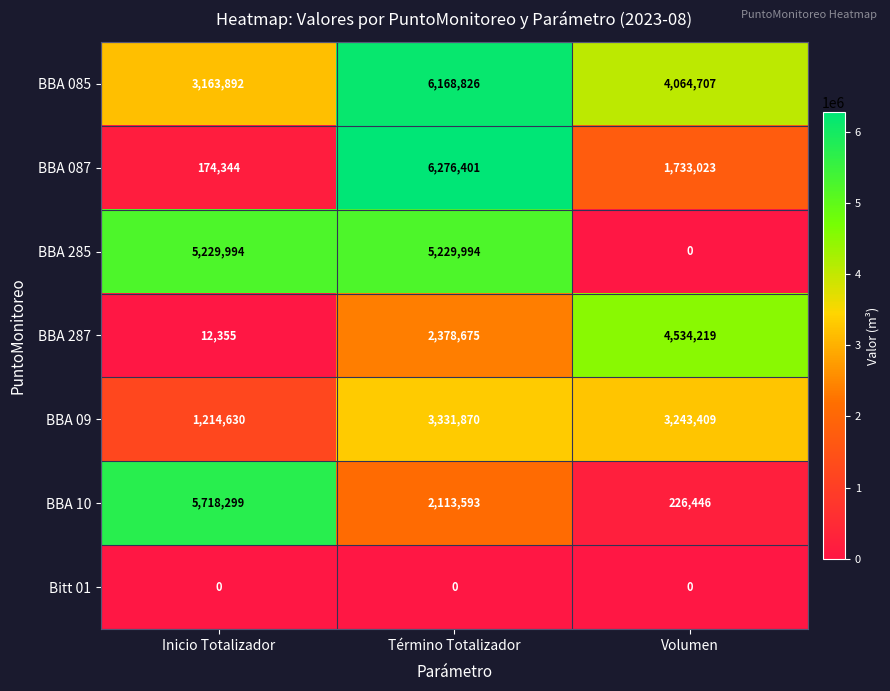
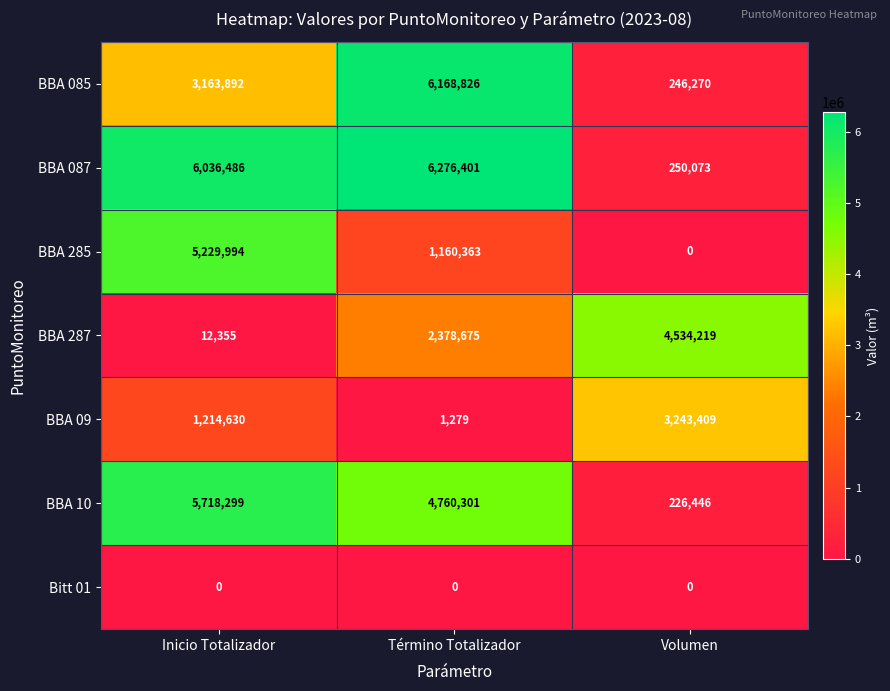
BBA 085, Volumen: 4,064,707 -> 246,270
BBA 087, Inicio Totalizador: 174,344 -> 6,036,486
BBA 087, Volumen: 1,733,023 -> 250,073
BBA 285, Término Totalizador: 5,229,994 -> 1,160,363
BBA 09, Término Totalizador: 3,331,870 -> 1,279
BBA 10, Término Totalizador: 2,113,593 -> 4,760,301
